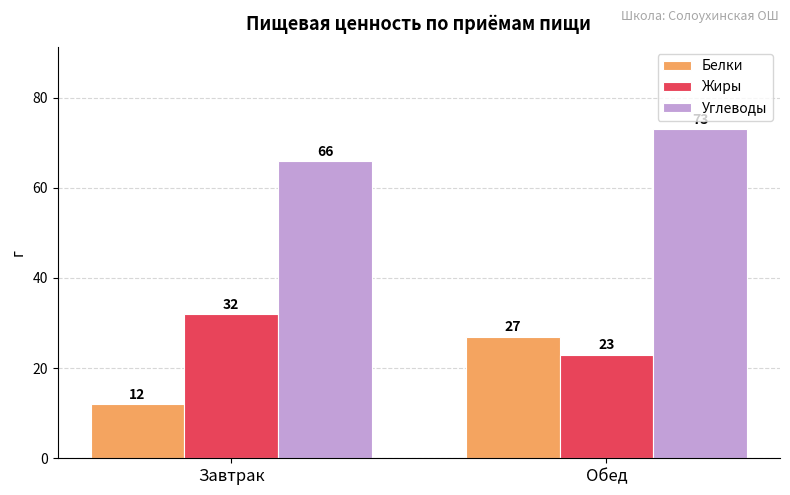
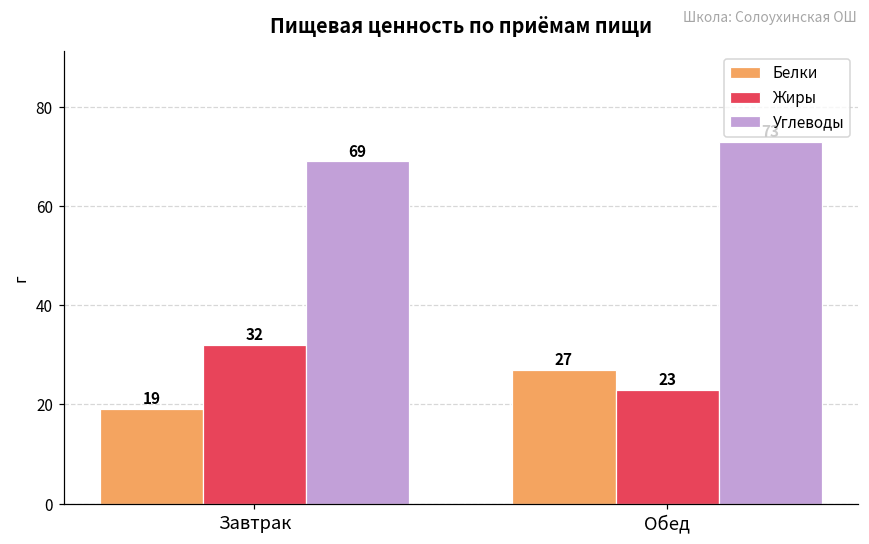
Белки, Завтрак: 12 -> 19
Углеводы, Завтрак: 66 -> 69
